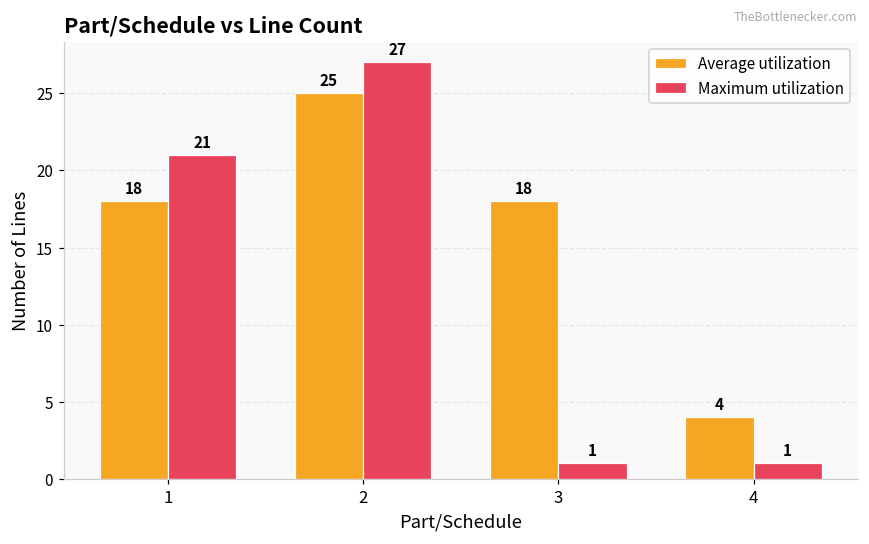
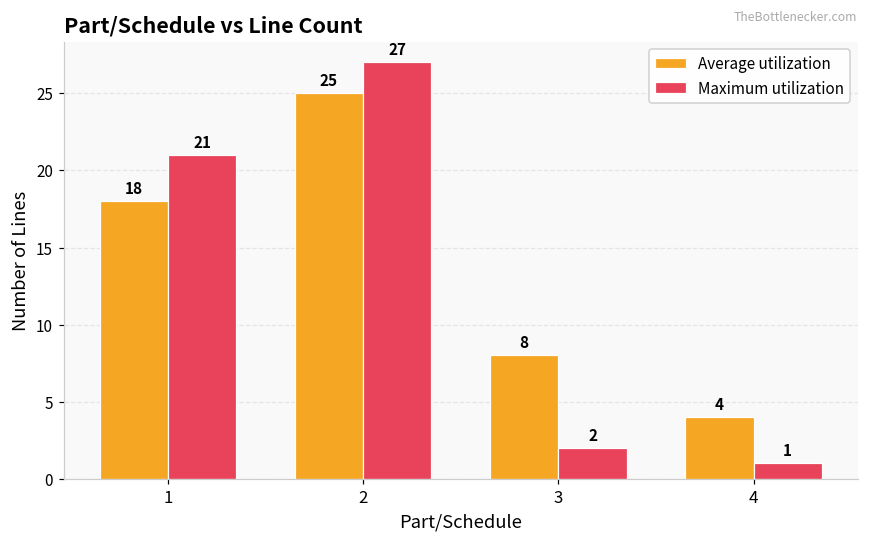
Average utilization, 3: 18 -> 8
Maximum utilization, 3: 1 -> 2
